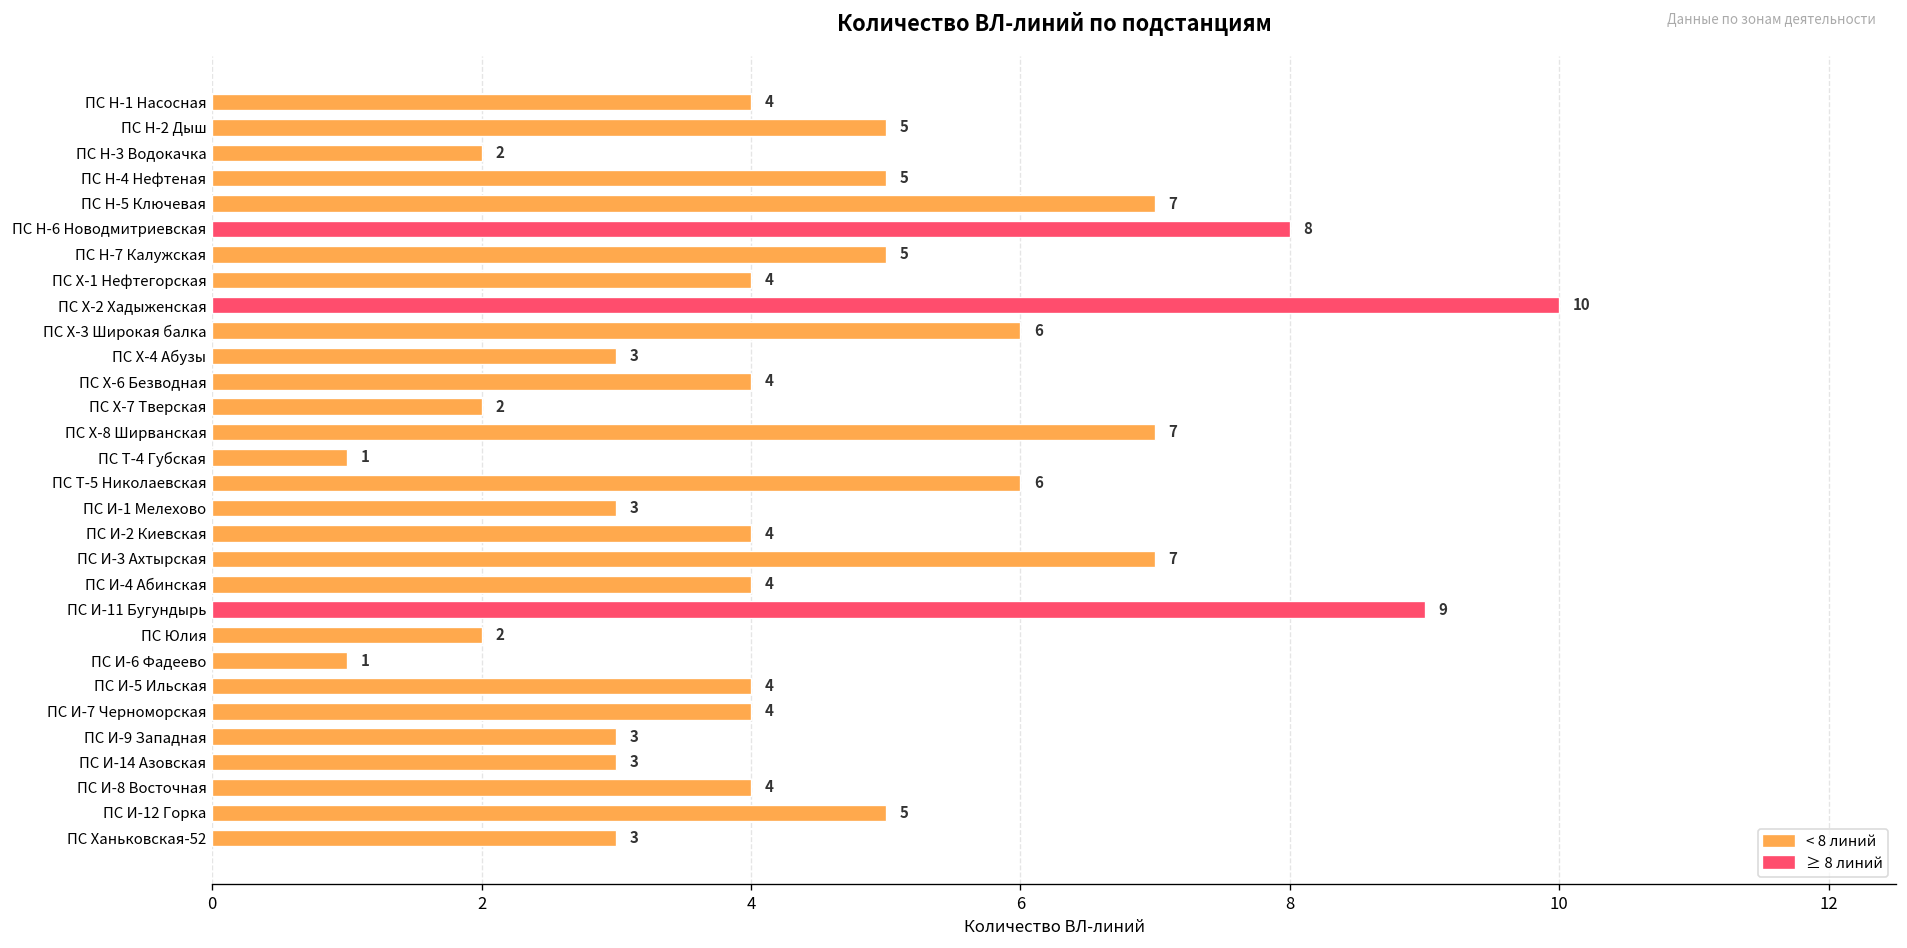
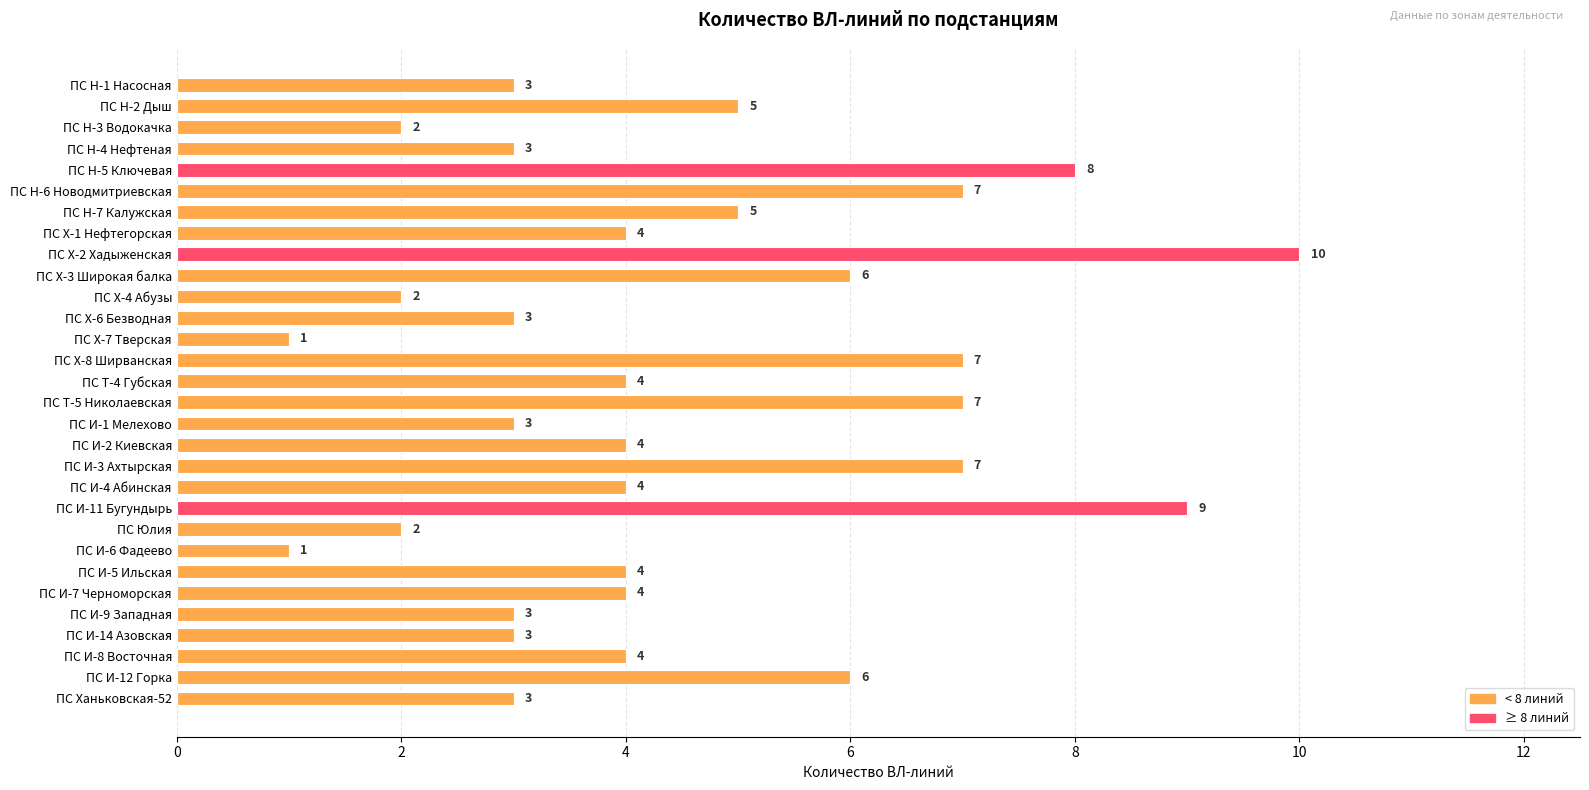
ПС Н-1 Насосная: 4 -> 3
ПС Н-4 Нефтеная: 5 -> 3
ПС Н-5 Ключевая: 7 -> 8
ПС Н-6 Новодмитриевская: 8 -> 7
ПС Х-4 Абузы: 3 -> 2
ПС Х-6 Безводная: 4 -> 3
ПС Х-7 Тверская: 2 -> 1
ПС Т-4 Губская: 1 -> 4
ПС Т-5 Николаевская: 6 -> 7
ПС И-12 Горка: 5 -> 6
